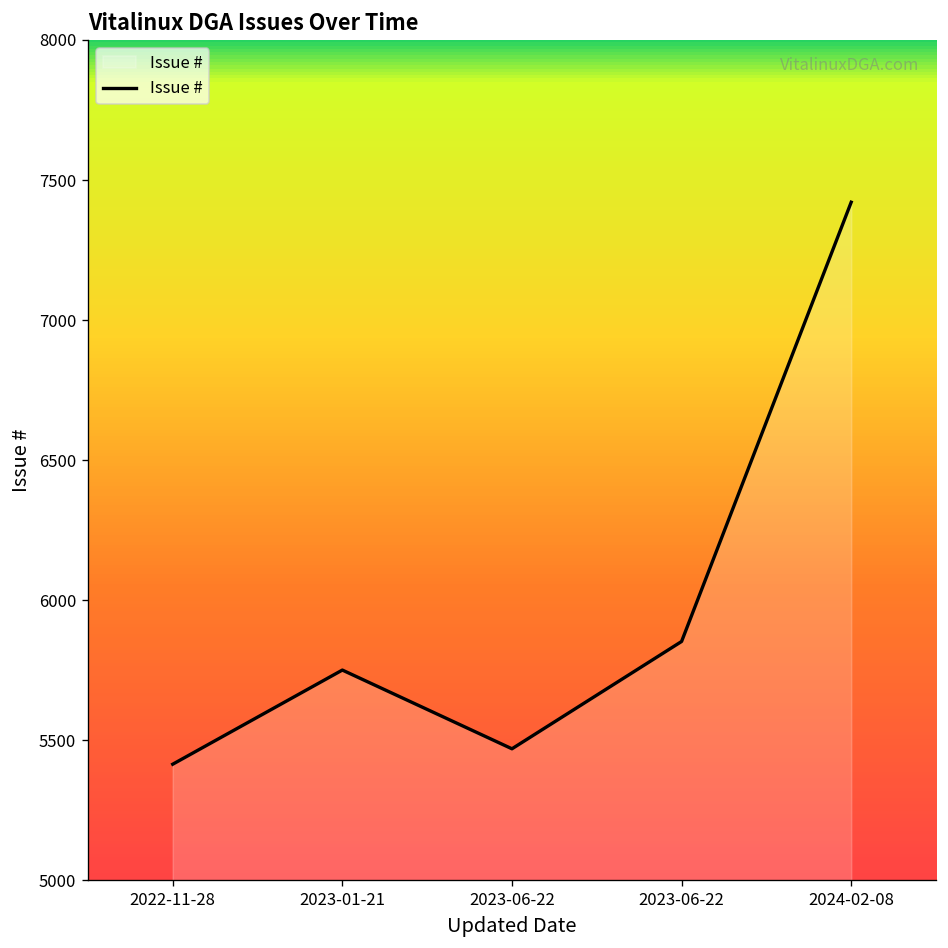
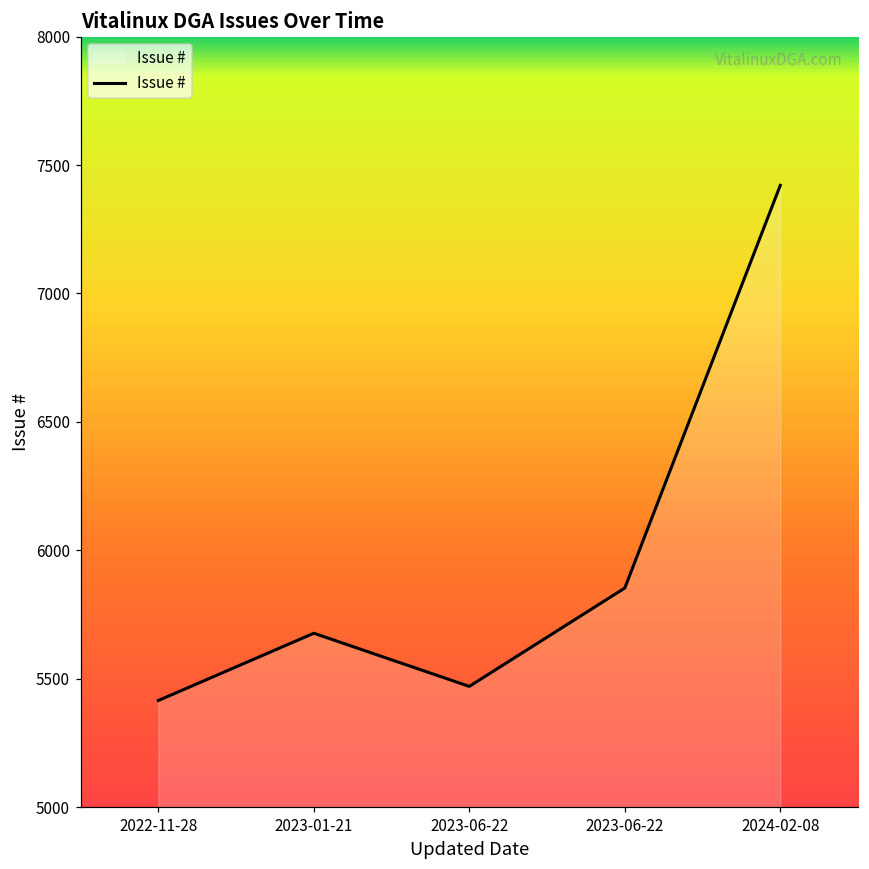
2023-01-21: 5750 -> 5680
